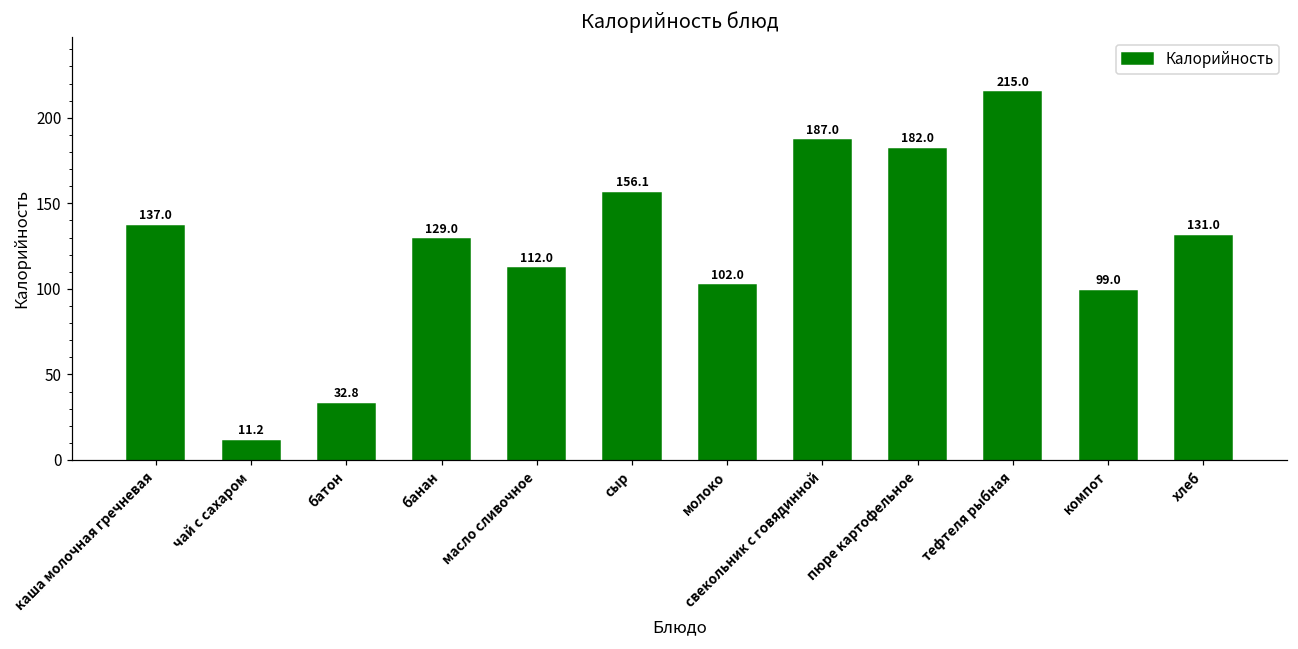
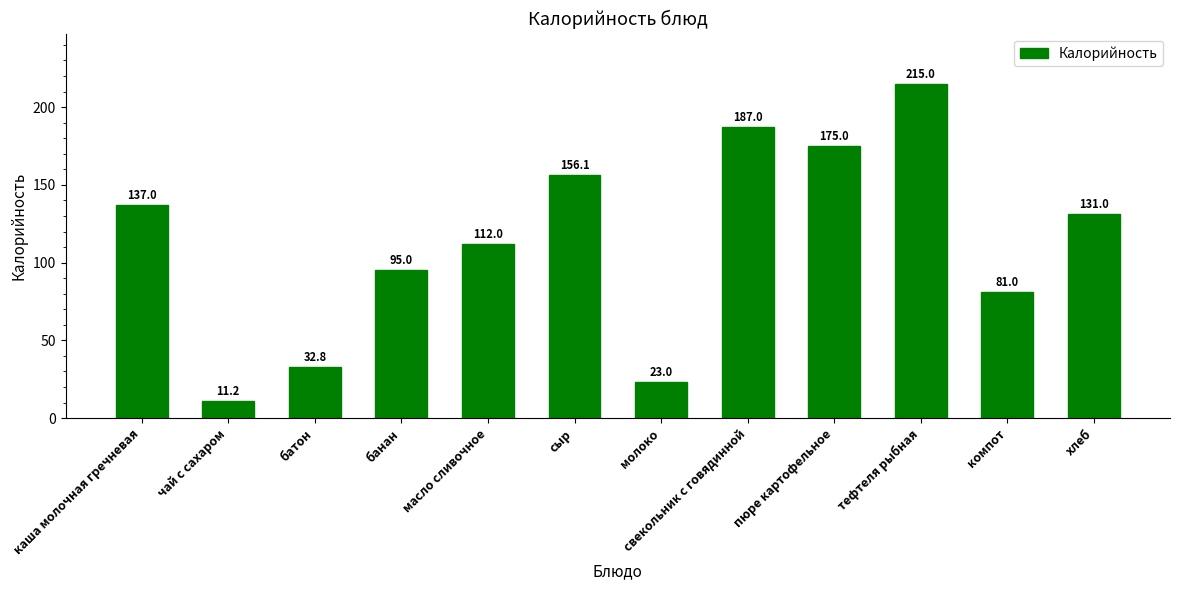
банан: 129.0 -> 95.0
молоко: 102.0 -> 23.0
пюре картофельное: 182.0 -> 175.0
компот: 99.0 -> 81.0
